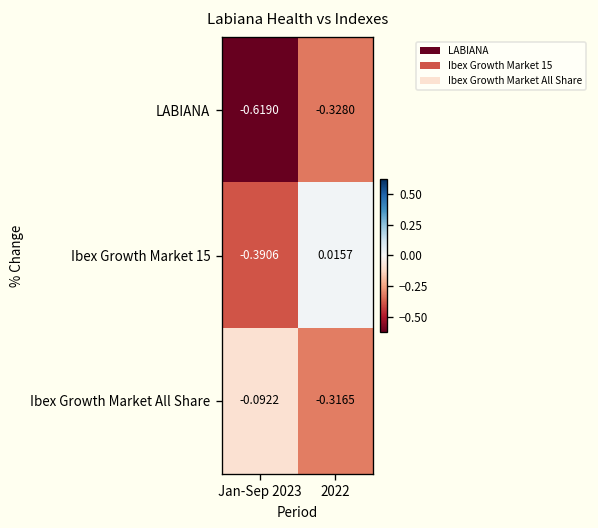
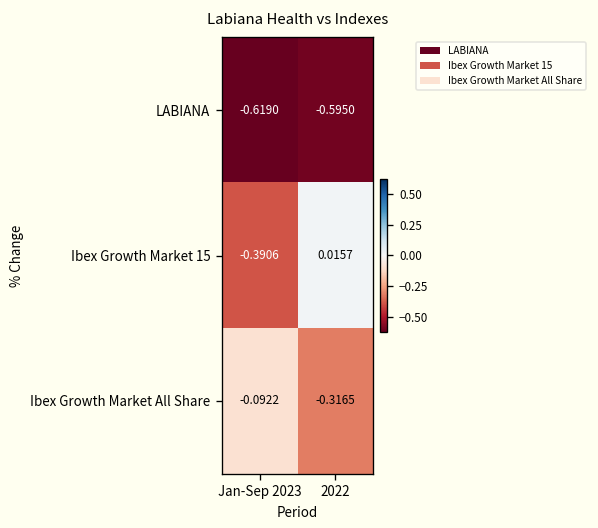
LABIANA, 2022: -0.3280 -> -0.5950
